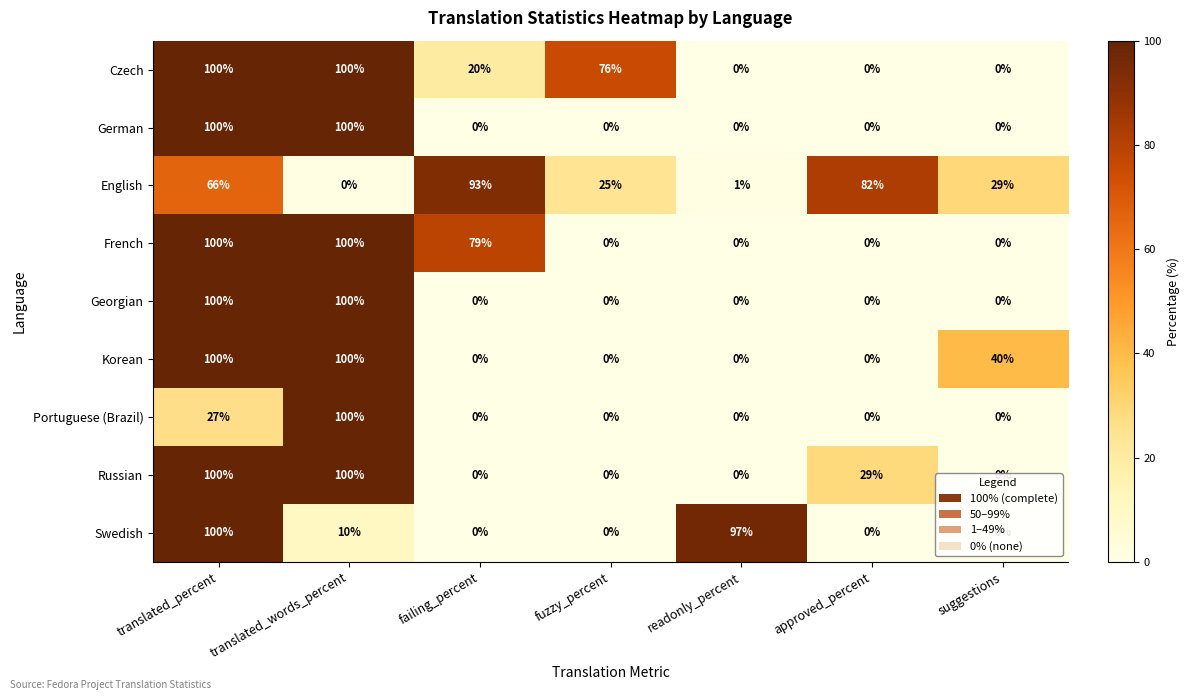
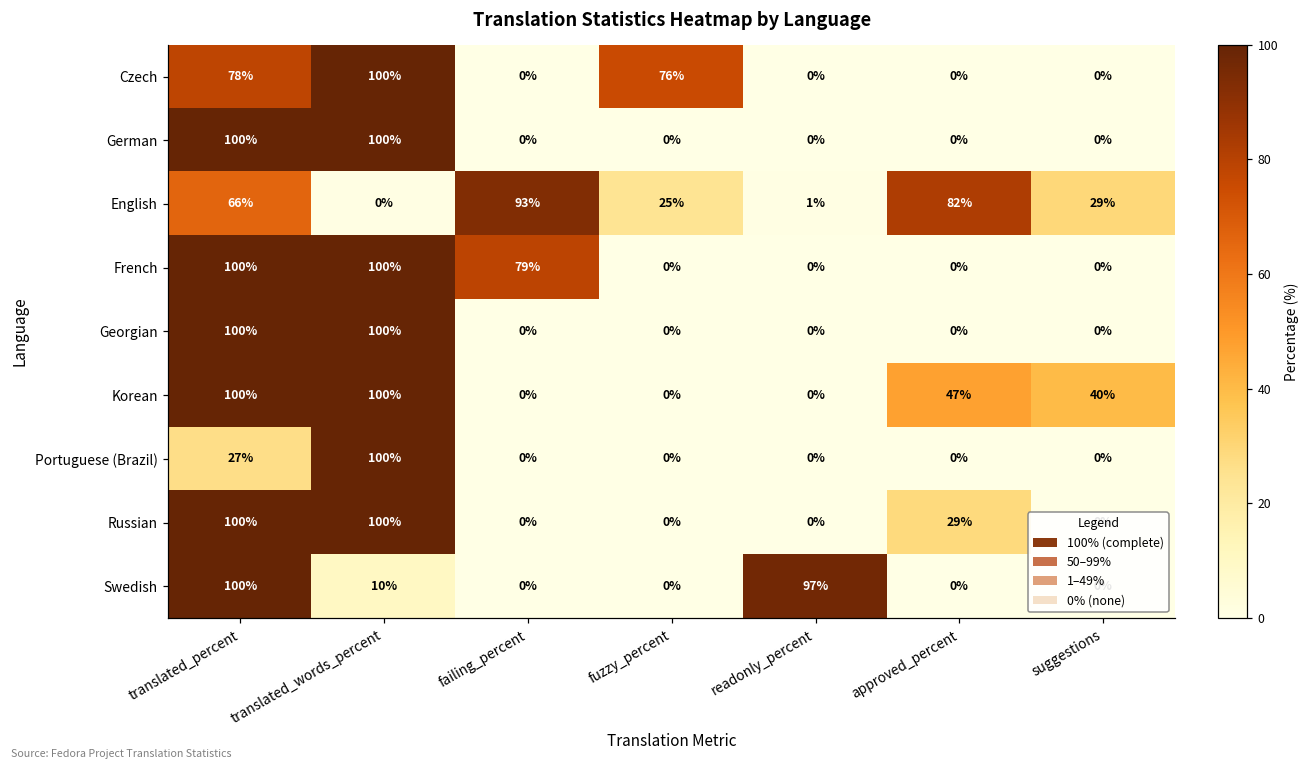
Czech, translated_percent: 100% -> 78%
Czech, failing_percent: 20% -> 0%
Korean, approved_percent: 0% -> 47%
